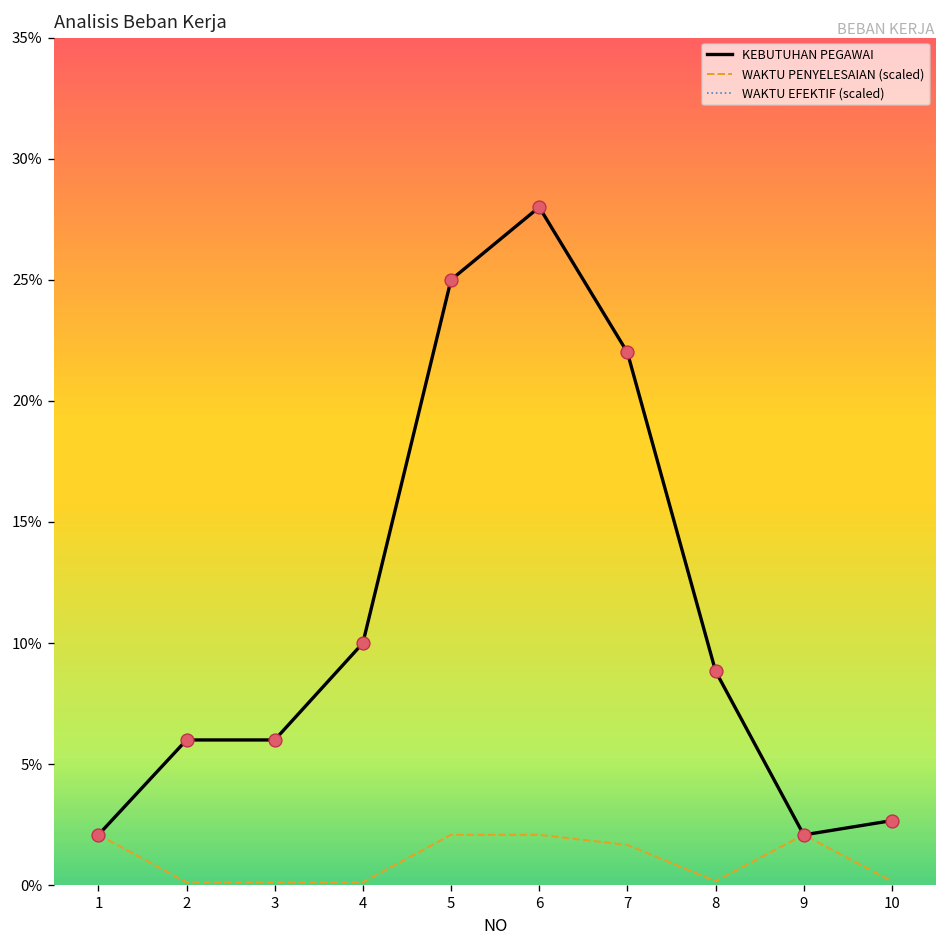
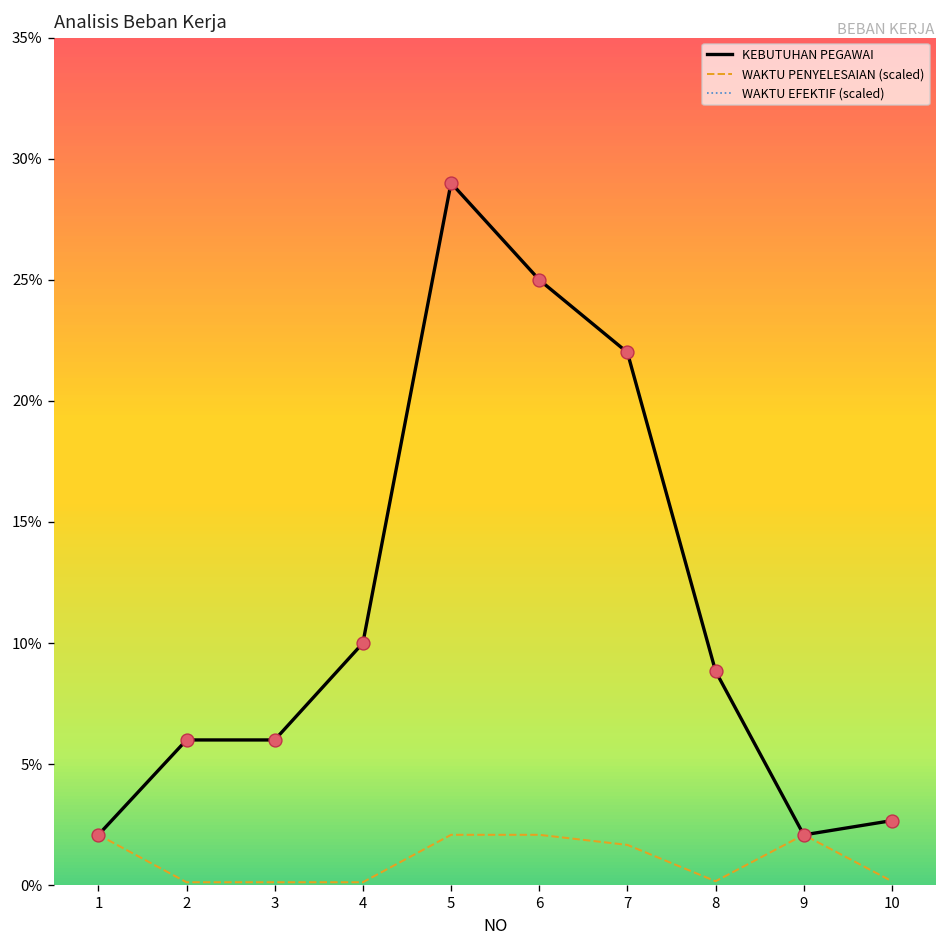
KEBUTUHAN PEGAWAI, 5: 25.0% -> 29.0%
KEBUTUHAN PEGAWAI, 6: 28.0% -> 25.0%
